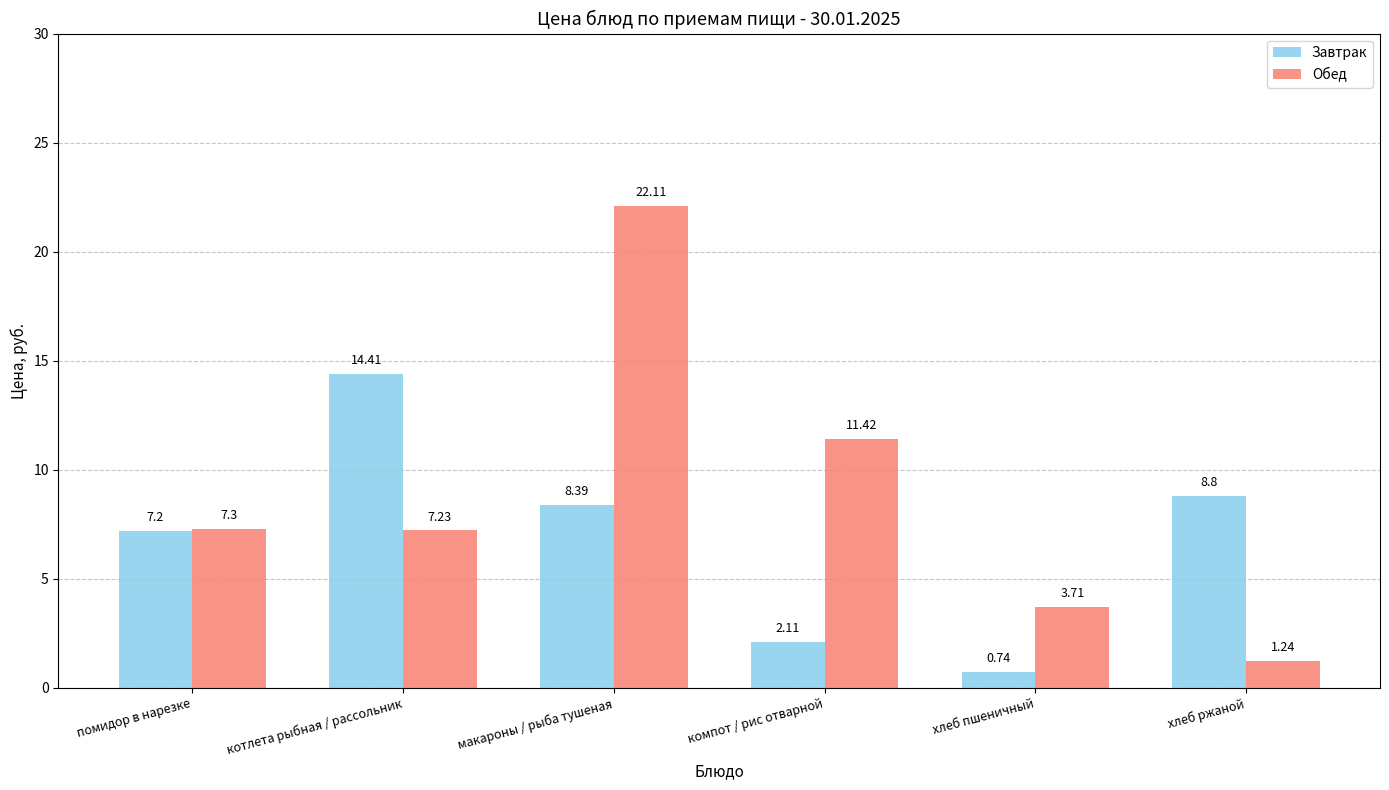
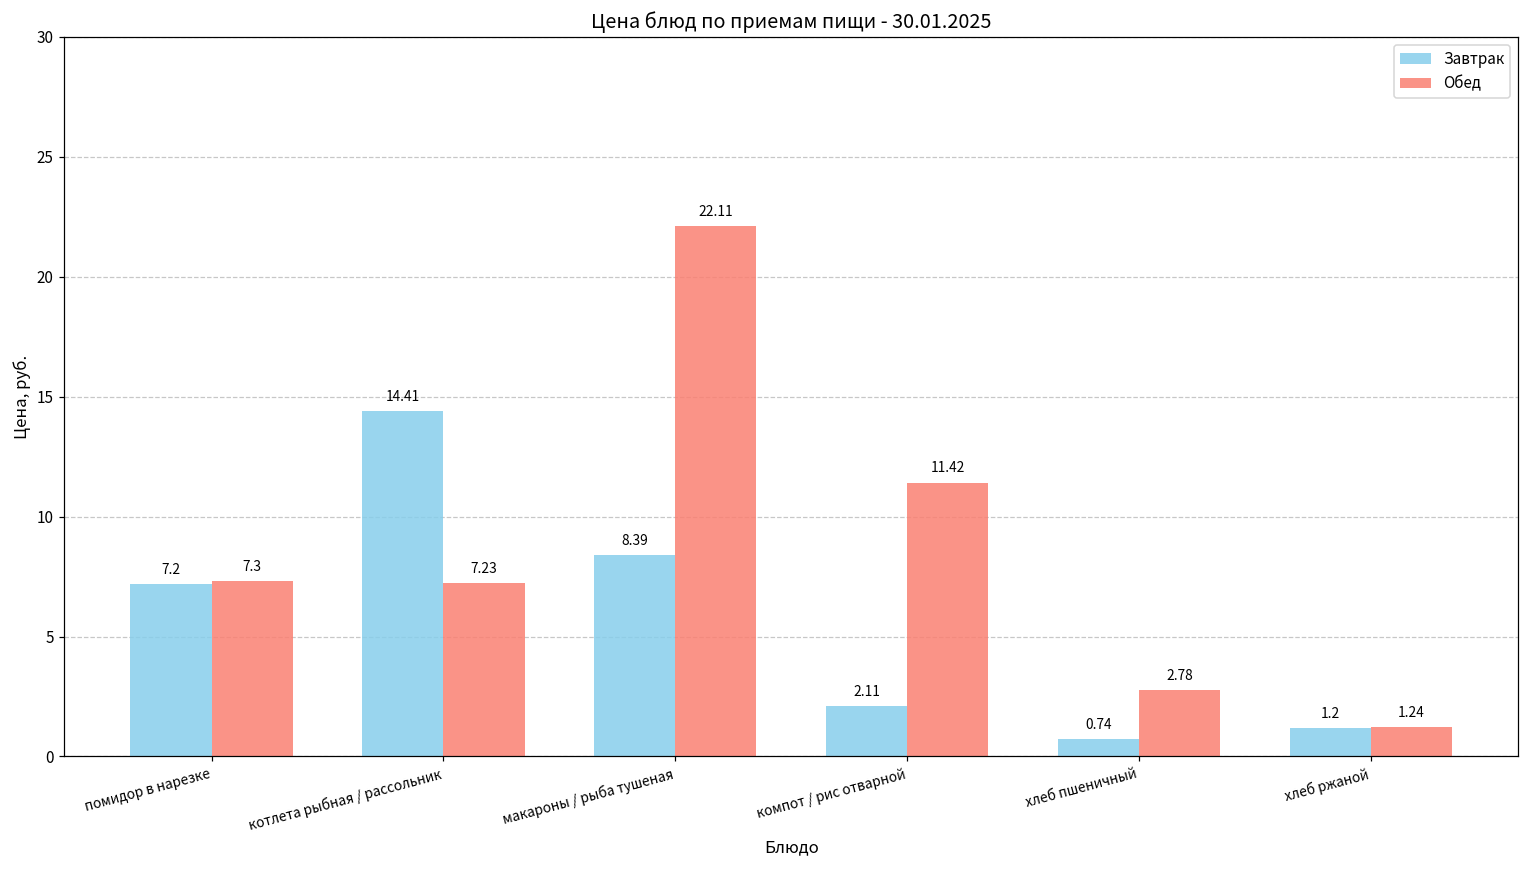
Обед, хлеб пшеничный: 3.71 -> 2.78
Завтрак, хлеб ржаной: 8.8 -> 1.2
